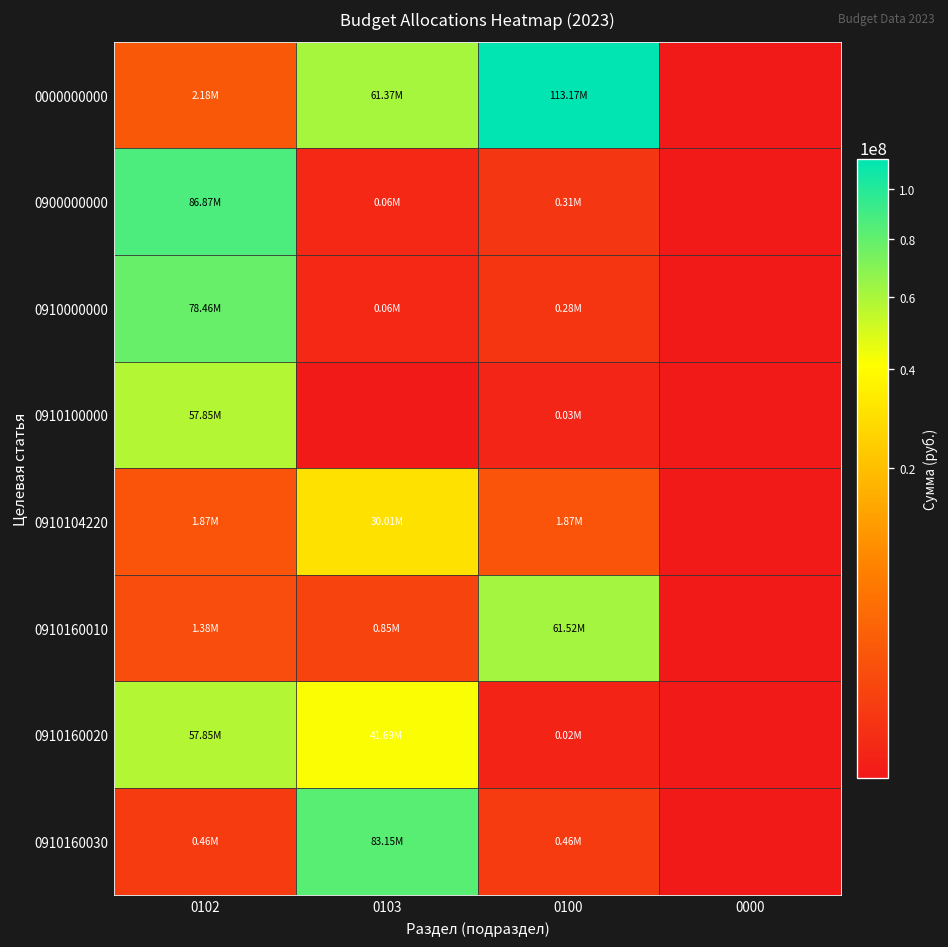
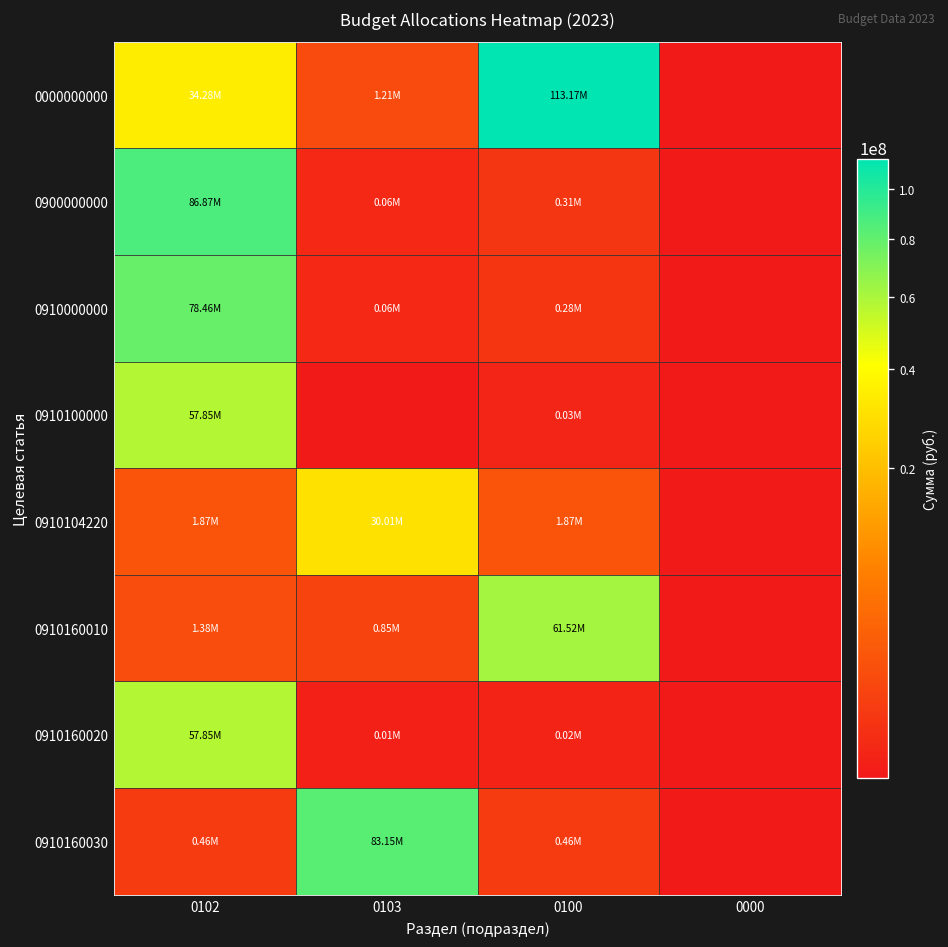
0000000000, 0102: 2.18M -> 34.28M
0000000000, 0103: 61.37M -> 1.21M
0910160020, 0103: 41.69M -> 0.01M
